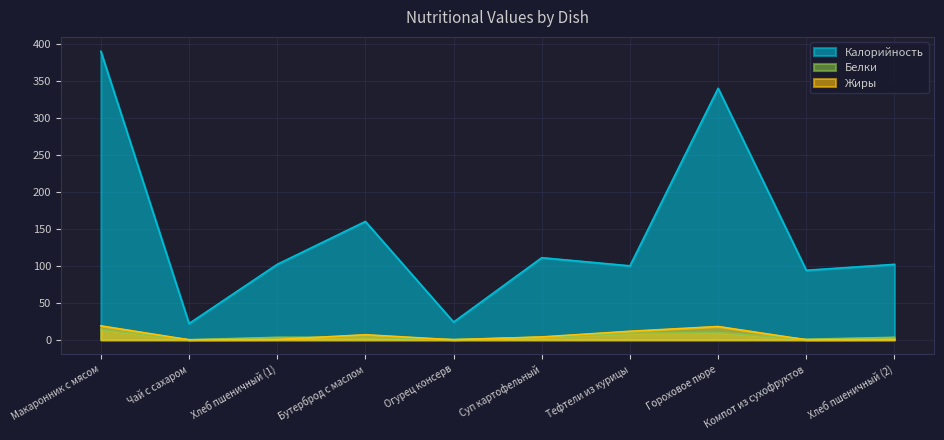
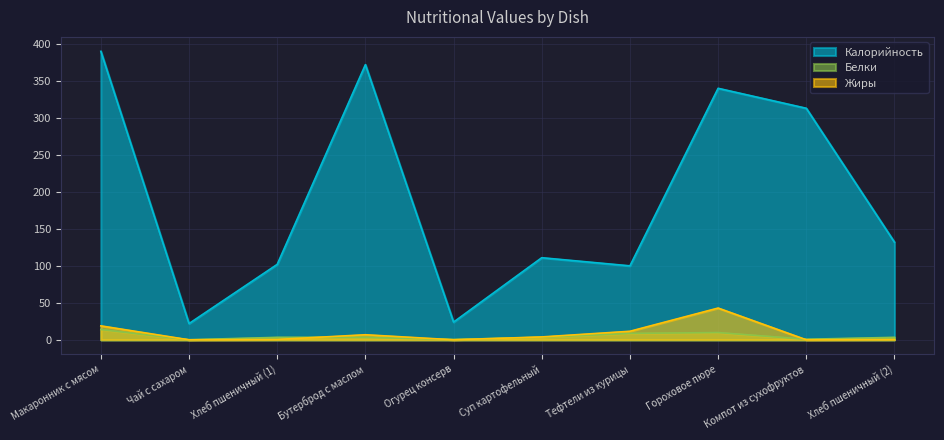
Калорийность, Бутерброд с маслом: 160 -> 370
Жиры, Гороховое пюре: 20 -> 40
Калорийность, Компот из сухофруктов: 90 -> 310
Калорийность, Хлеб пшеничный (2): 100 -> 130
